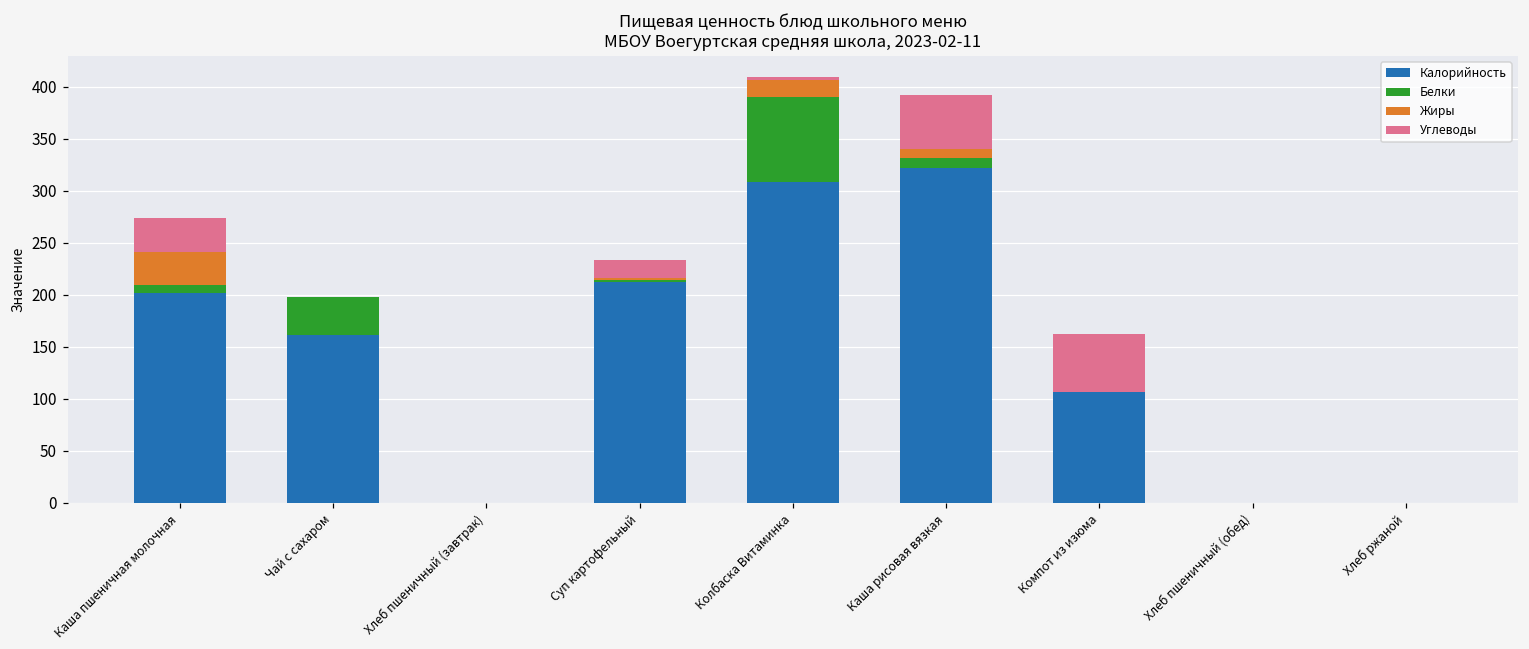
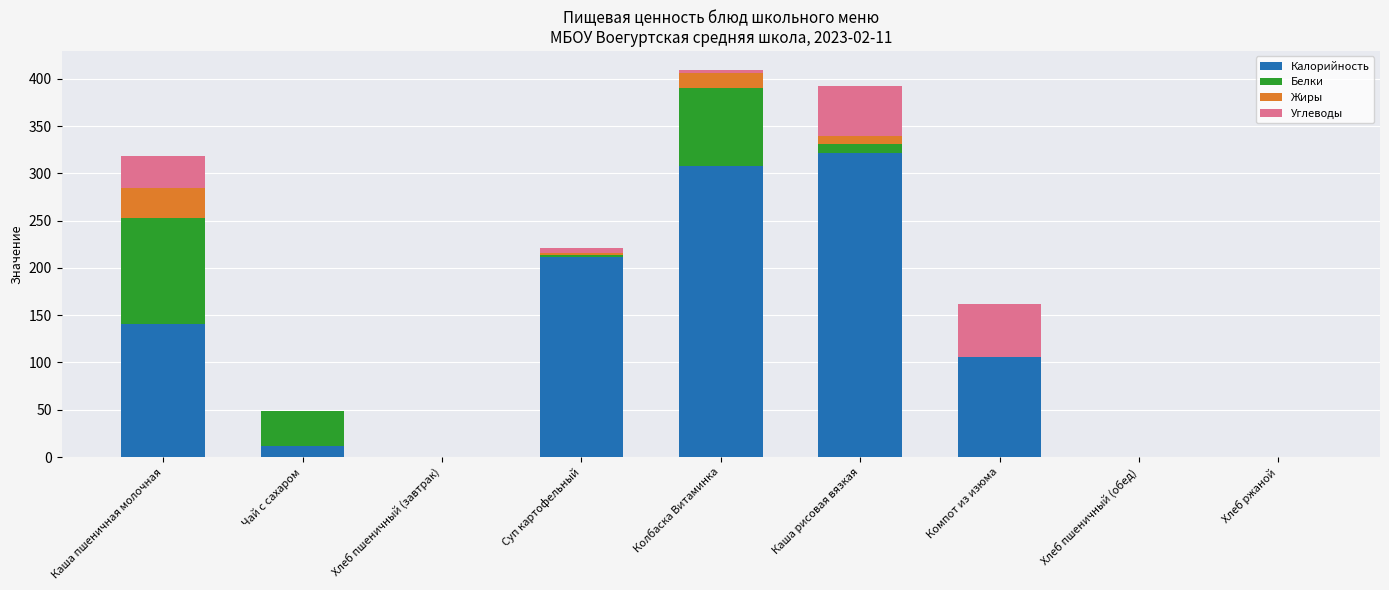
Калорийность, Каша пшеничная молочная: 200 -> 140
Белки, Каша пшеничная молочная: 10 -> 110
Калорийность, Чай с сахаром: 160 -> 10
Углеводы, Суп картофельный: 20 -> 10
